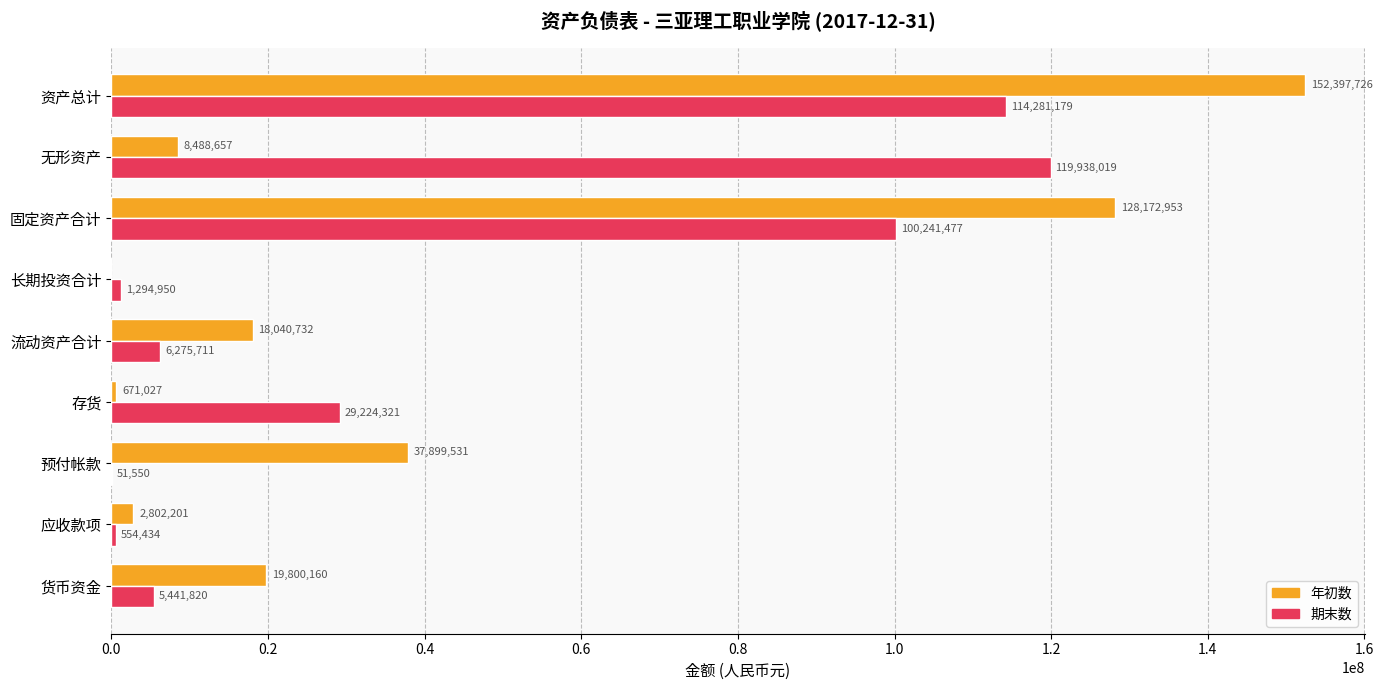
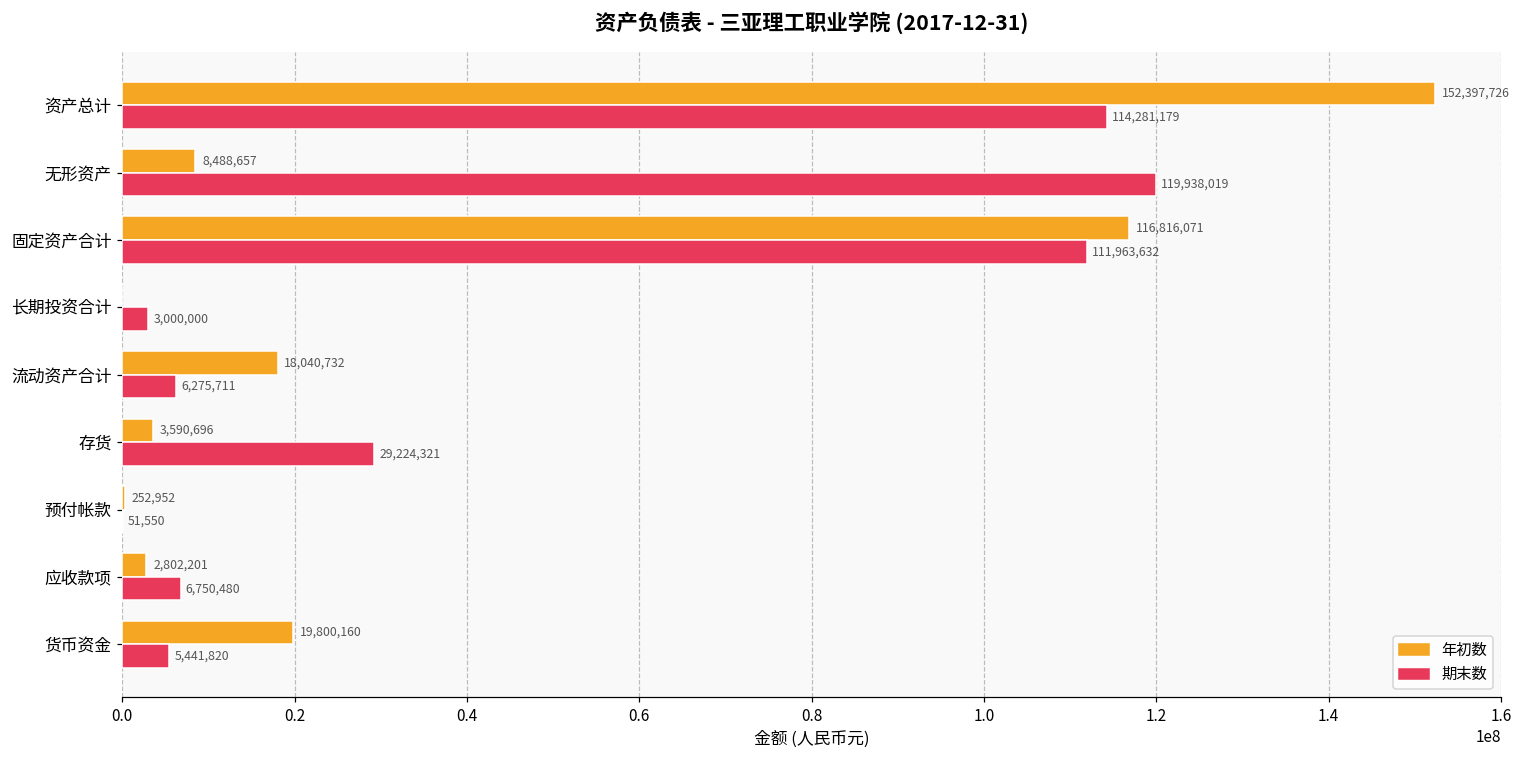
年初数, 固定资产合计: 128,172,953 -> 116,816,071
期末数, 固定资产合计: 100,241,477 -> 111,963,632
期末数, 长期投资合计: 1,294,950 -> 3,000,000
年初数, 存货: 671,027 -> 3,590,696
年初数, 预付帐款: 37,899,531 -> 252,952
期末数, 应收款项: 554,434 -> 6,750,480
